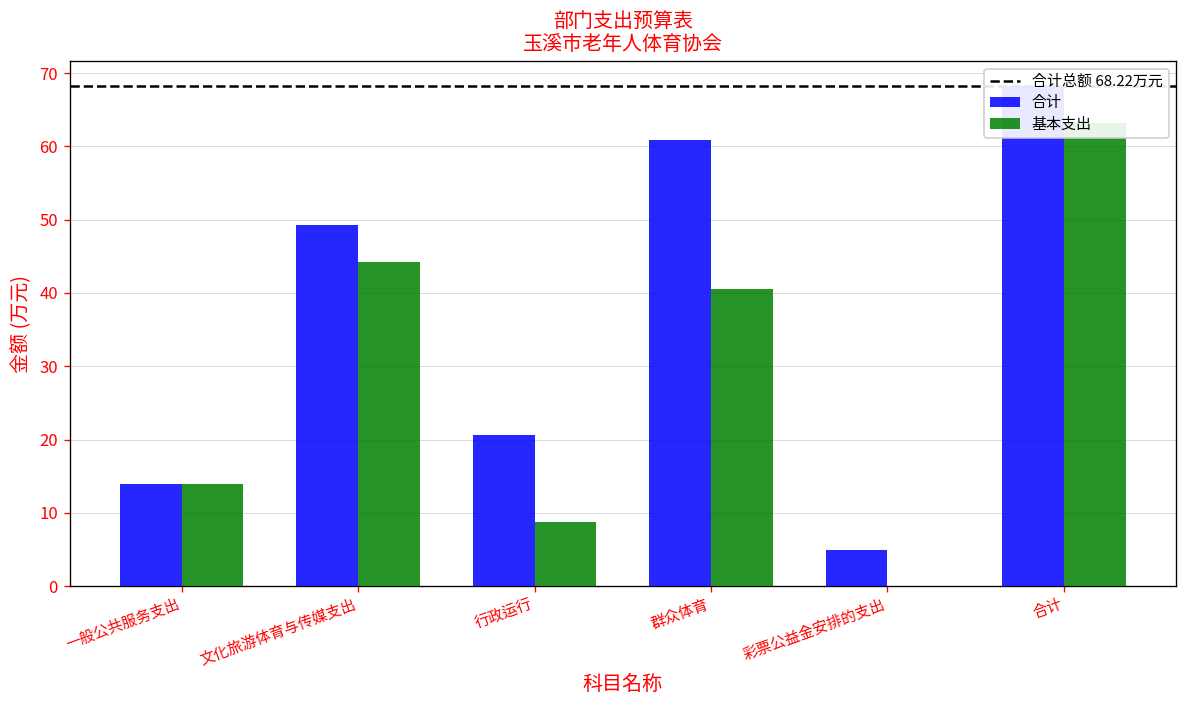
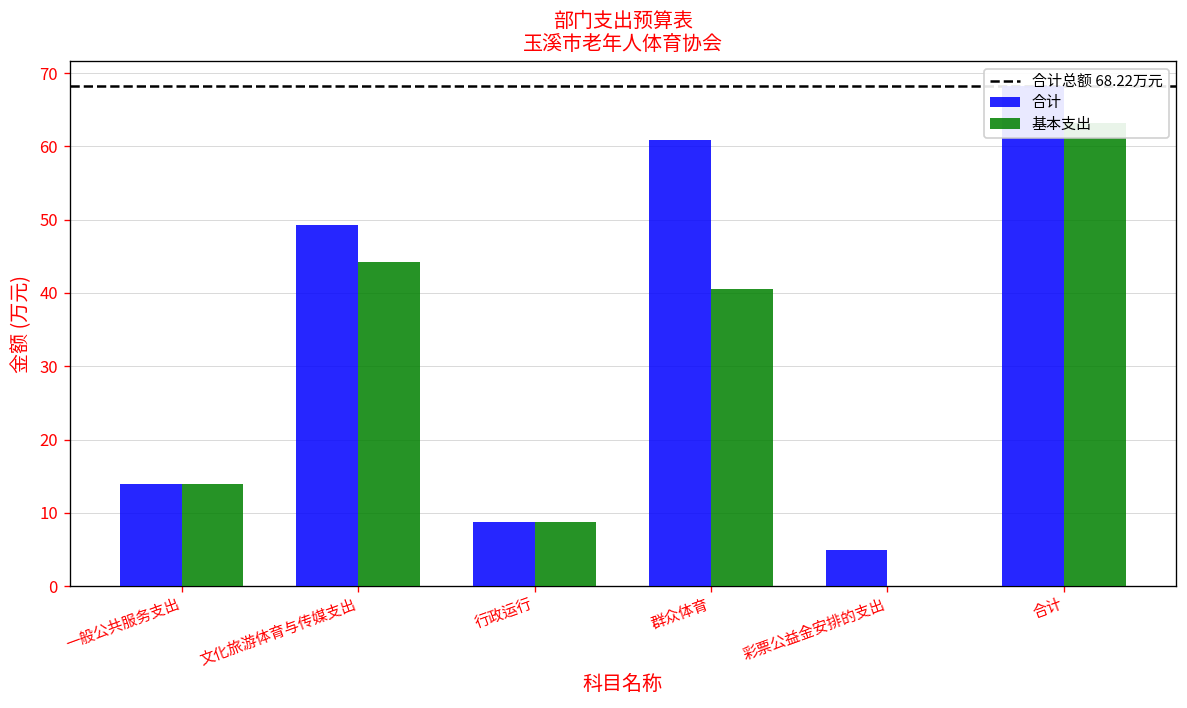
合计, 行政运行: 21 -> 9
